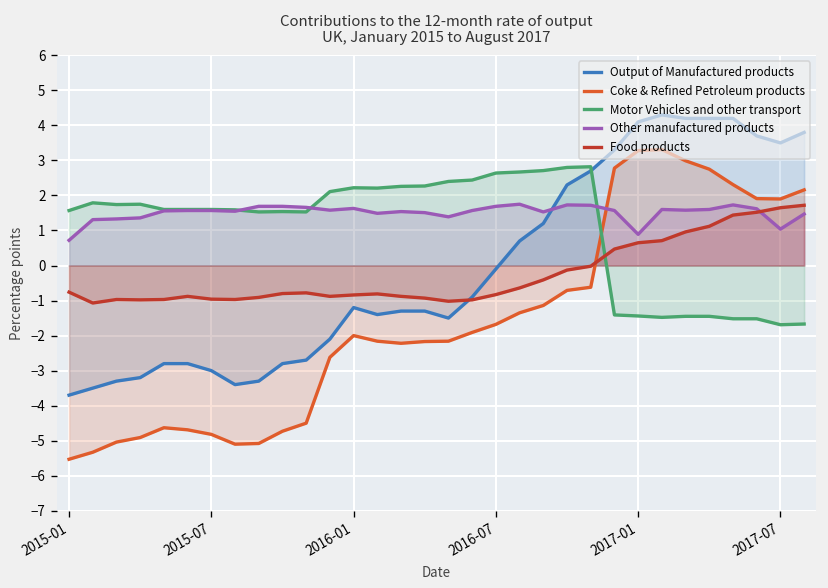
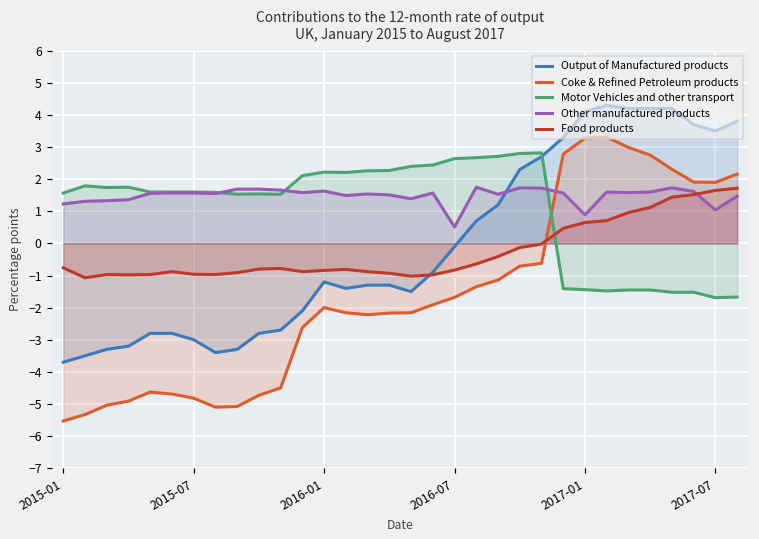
Other manufactured products, 2015-01: 0.7 -> 1.2
Other manufactured products, 2016-07: 1.7 -> 0.5
